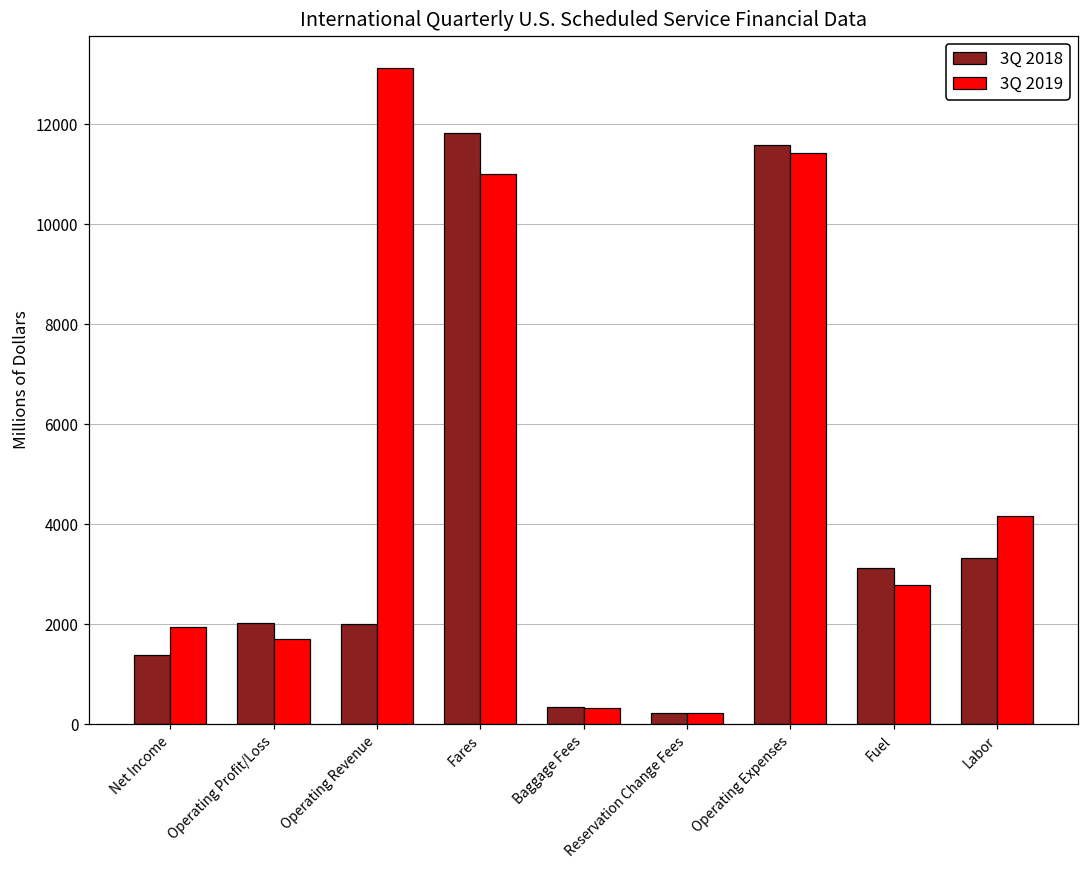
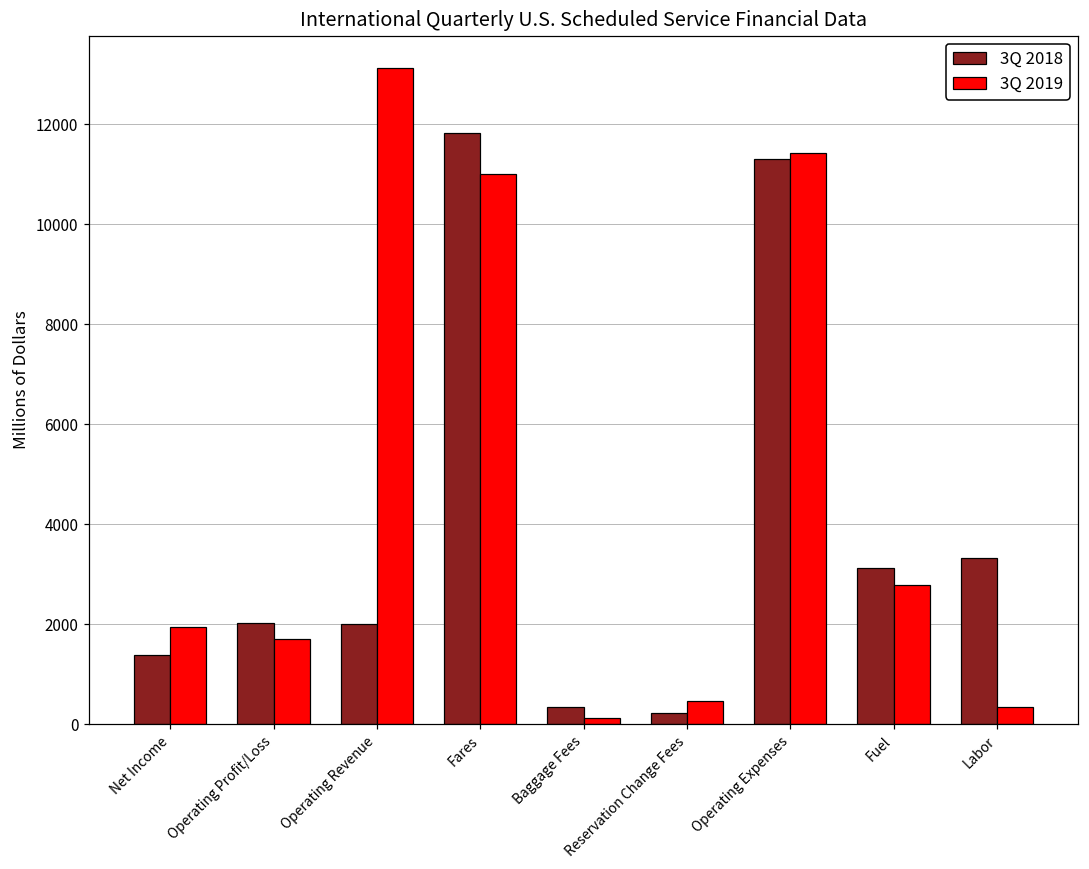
3Q 2019, Baggage Fees: 300 -> 100
3Q 2019, Reservation Change Fees: 200 -> 500
3Q 2018, Operating Expenses: 11600 -> 11300
3Q 2019, Labor: 4200 -> 300
